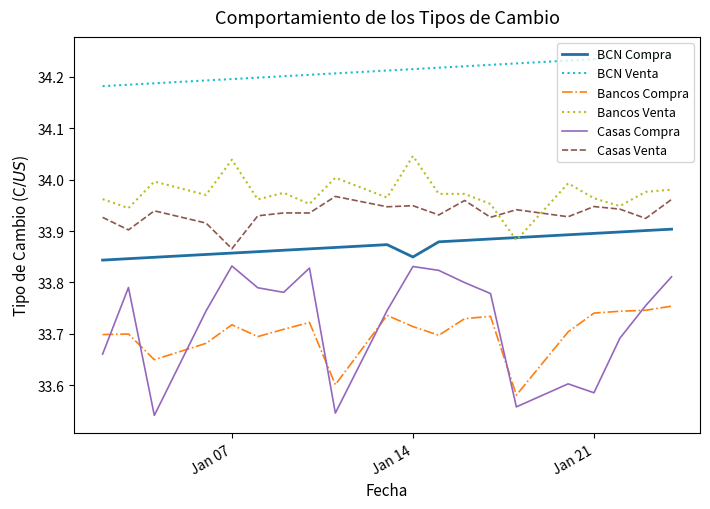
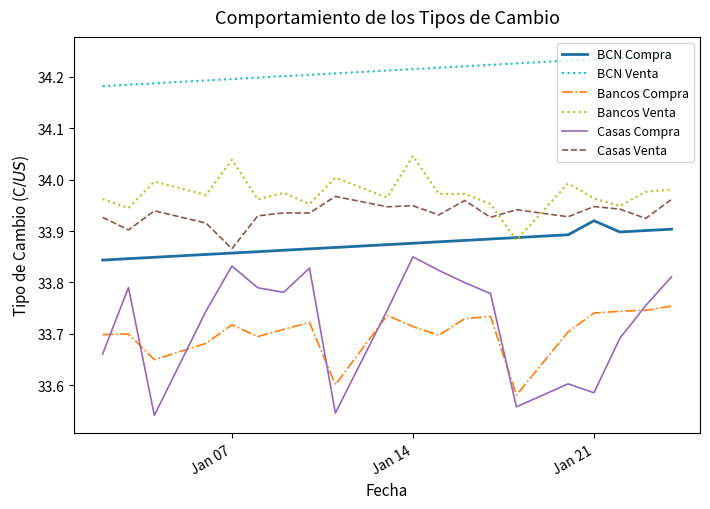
BCN Compra, Jan 14: 33.85 -> 33.88
Casas Compra, Jan 14: 33.83 -> 33.85
BCN Compra, Jan 21: 33.90 -> 33.92
